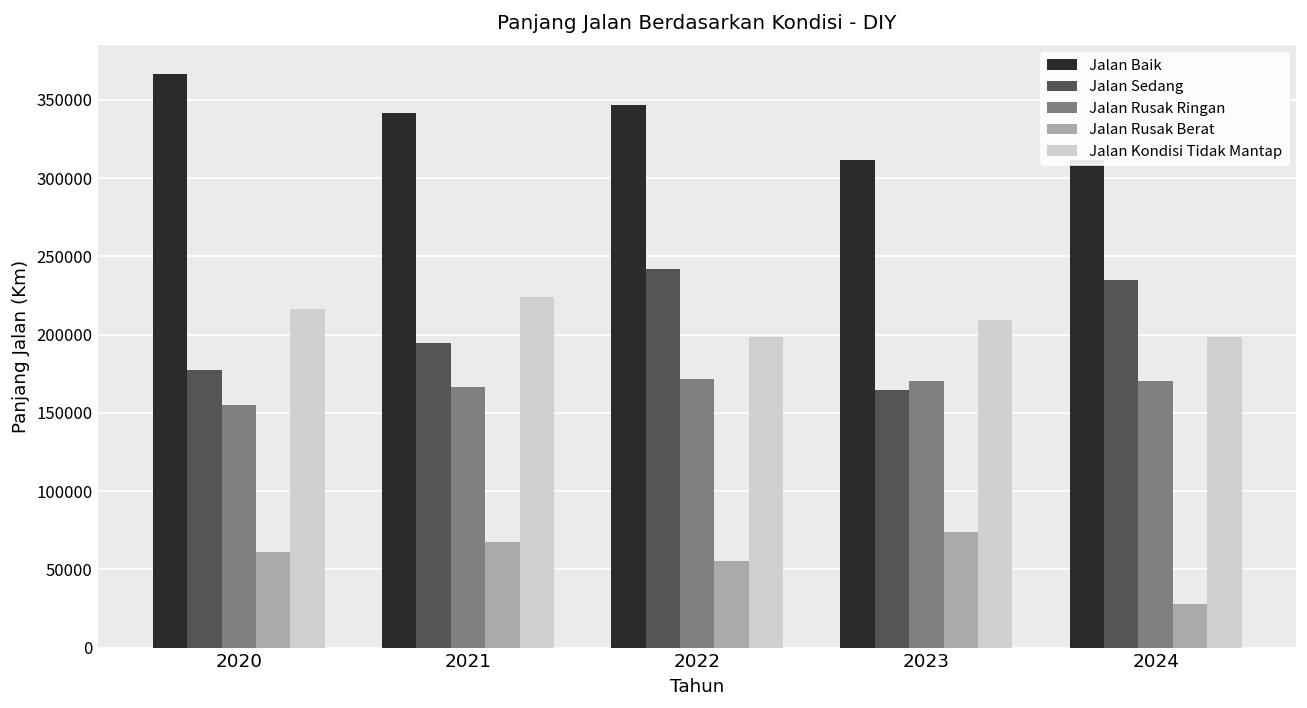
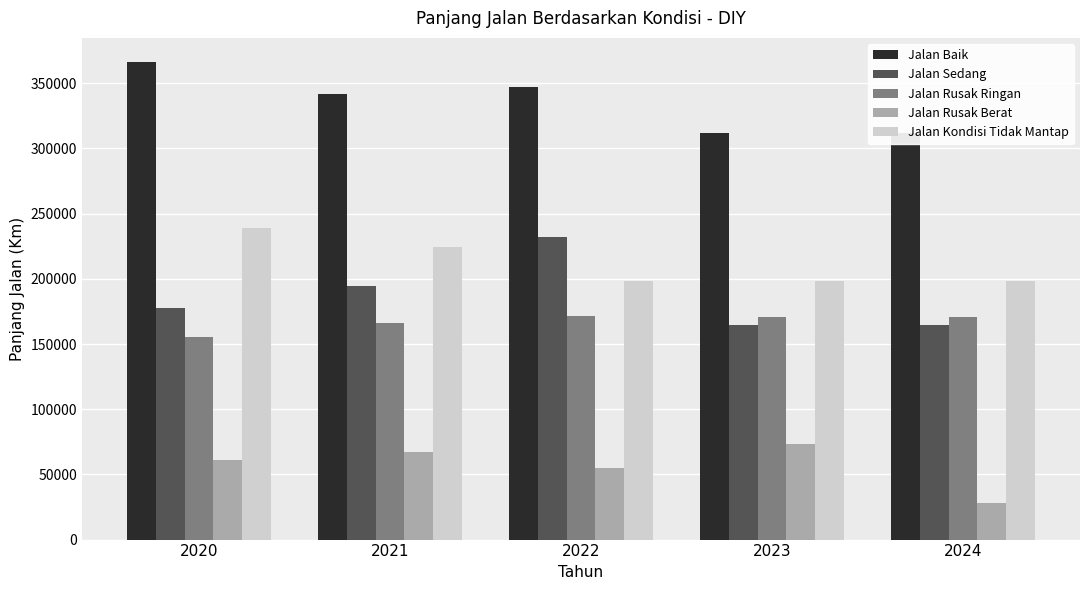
Jalan Kondisi Tidak Mantap, 2020: 216000 -> 239000
Jalan Sedang, 2022: 242000 -> 232000
Jalan Kondisi Tidak Mantap, 2023: 209000 -> 198000
Jalan Sedang, 2024: 235000 -> 165000
